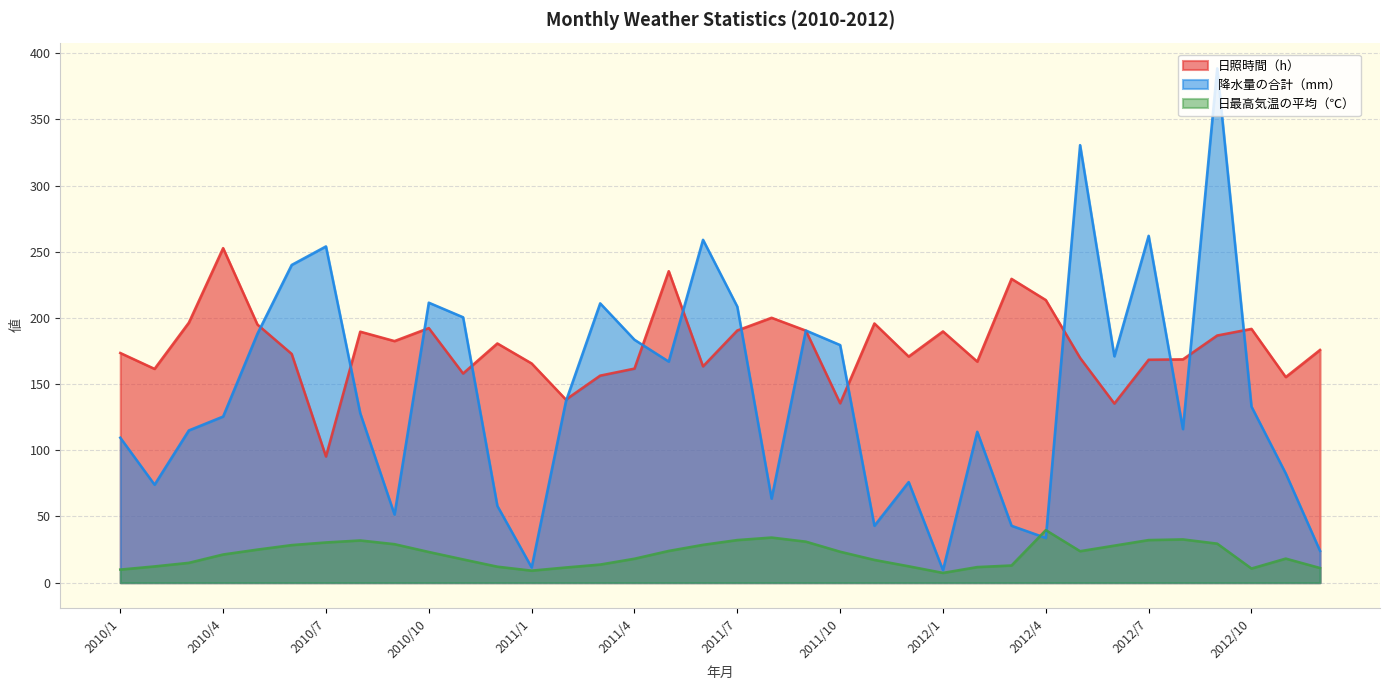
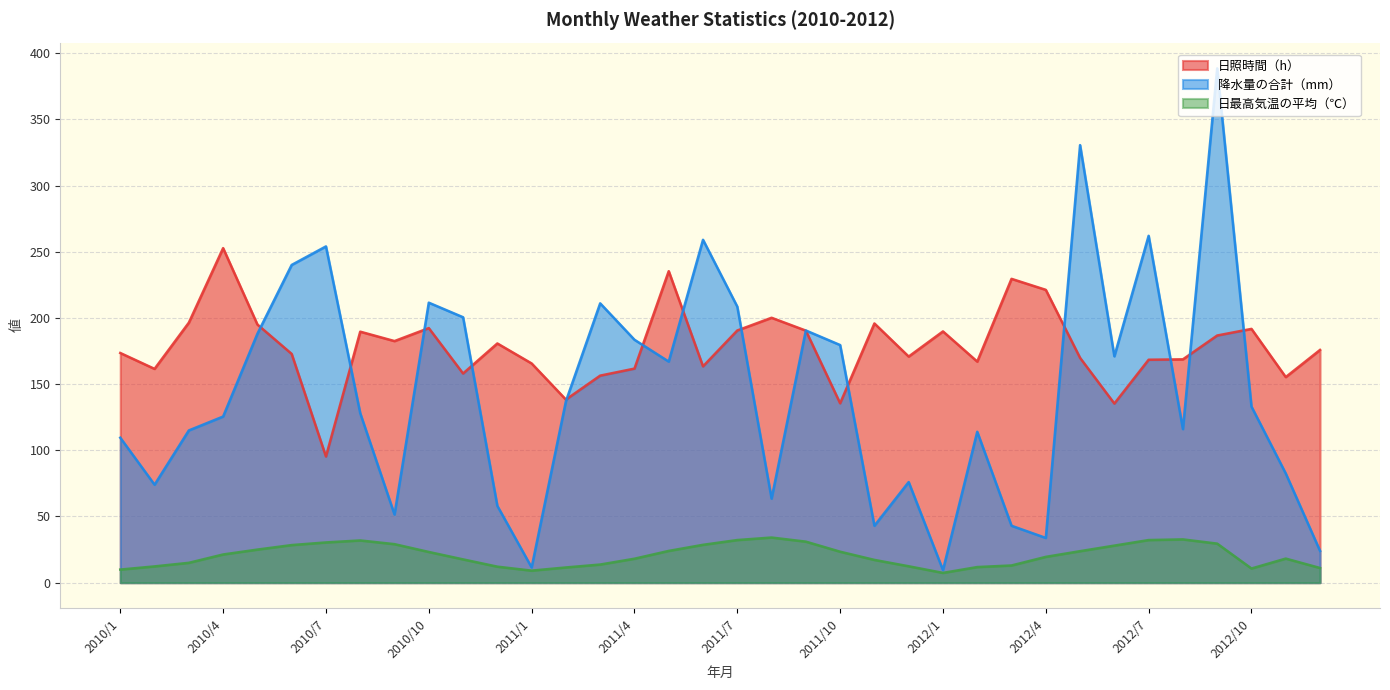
日照時間（h）, 2012/4: 214 -> 221
日最高気温の平均（℃）, 2012/4: 40 -> 20
